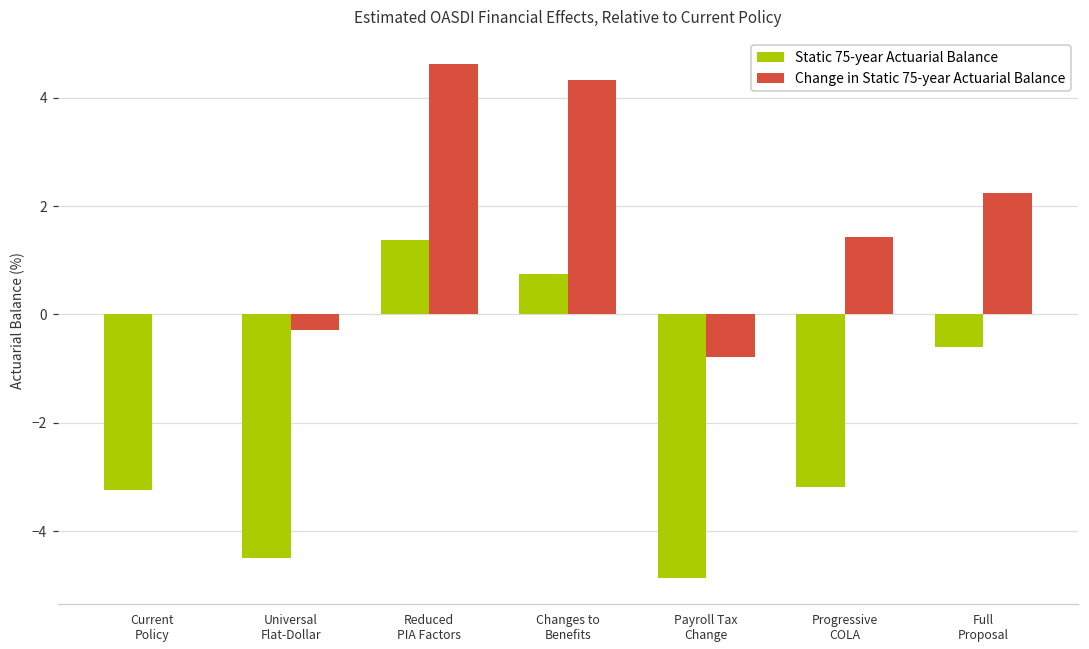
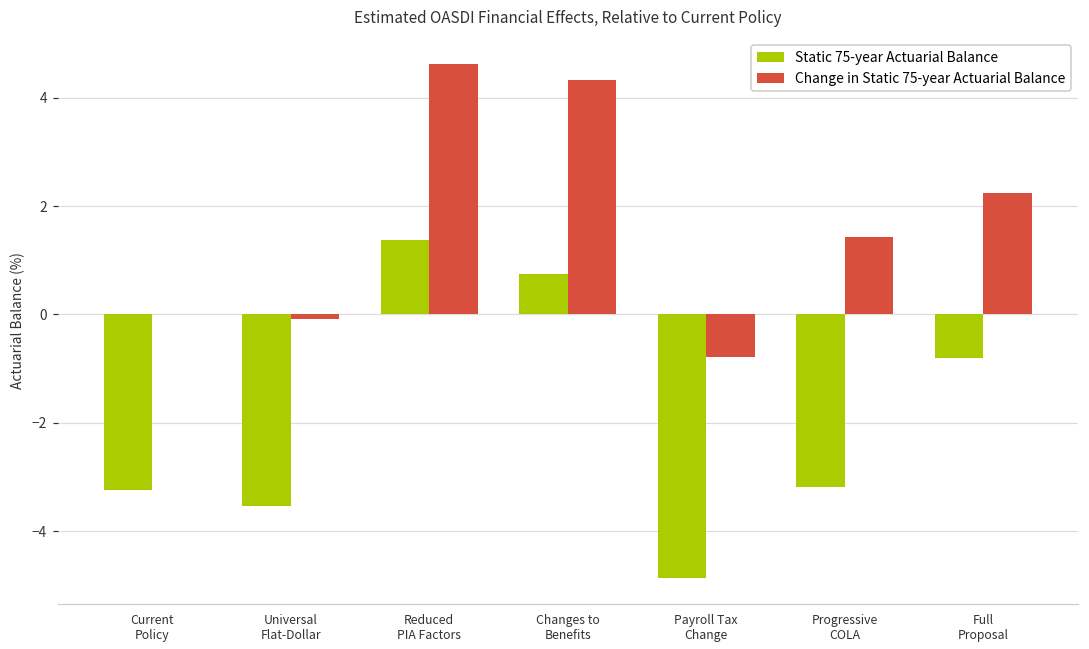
Static 75-year Actuarial Balance, Universal Flat-Dollar: -4.5 -> -3.5
Change in Static 75-year Actuarial Balance, Universal Flat-Dollar: -0.3 -> -0.1
Static 75-year Actuarial Balance, Full Proposal: -0.6 -> -0.8
